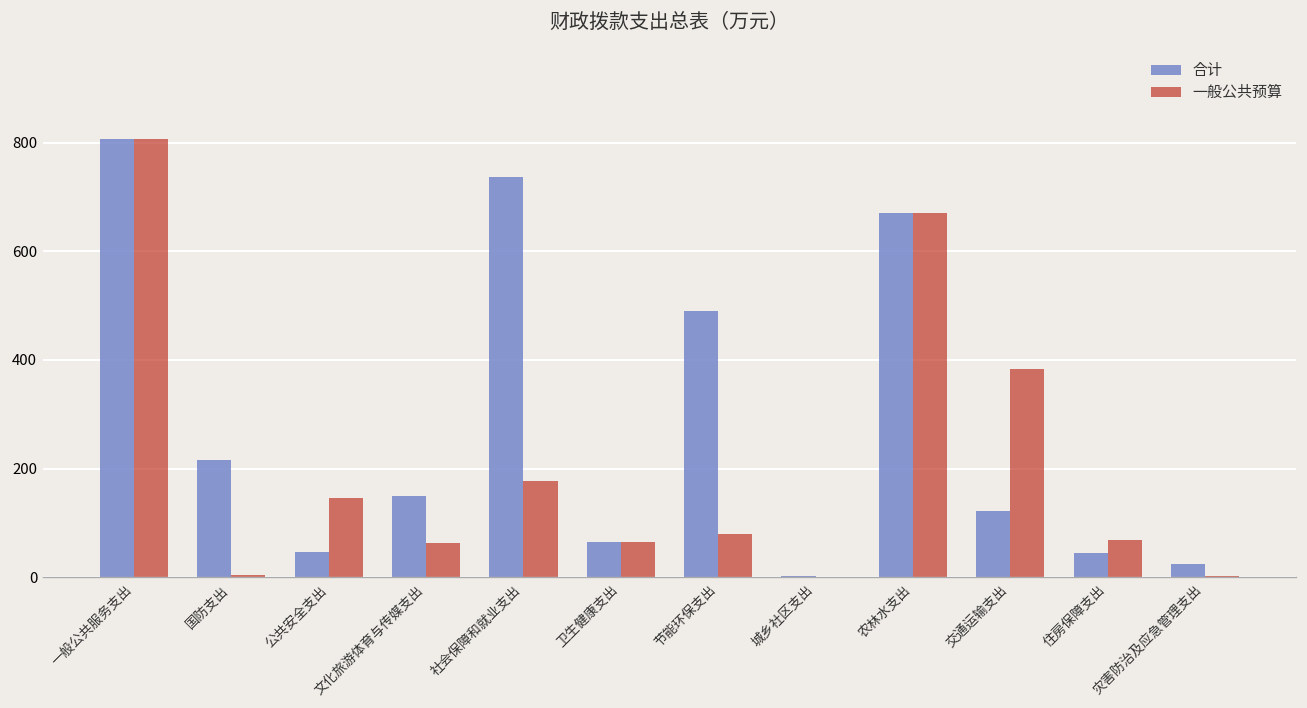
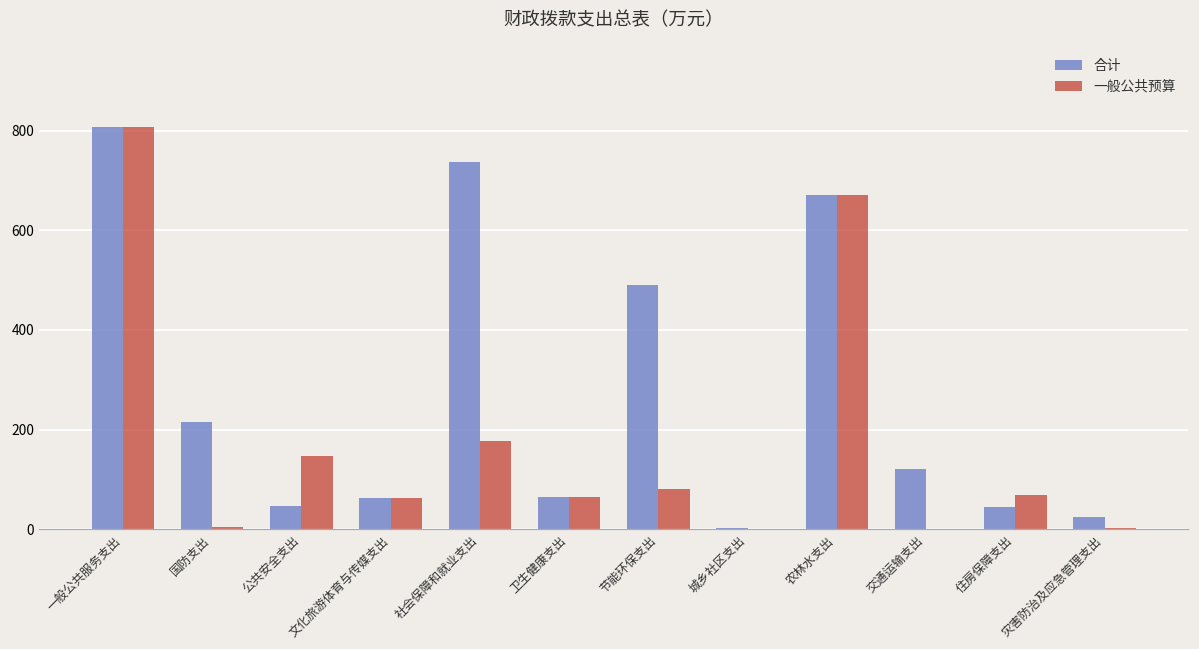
合计, 文化旅游体育与传媒支出: 150 -> 60
一般公共预算, 交通运输支出: 380 -> 0
